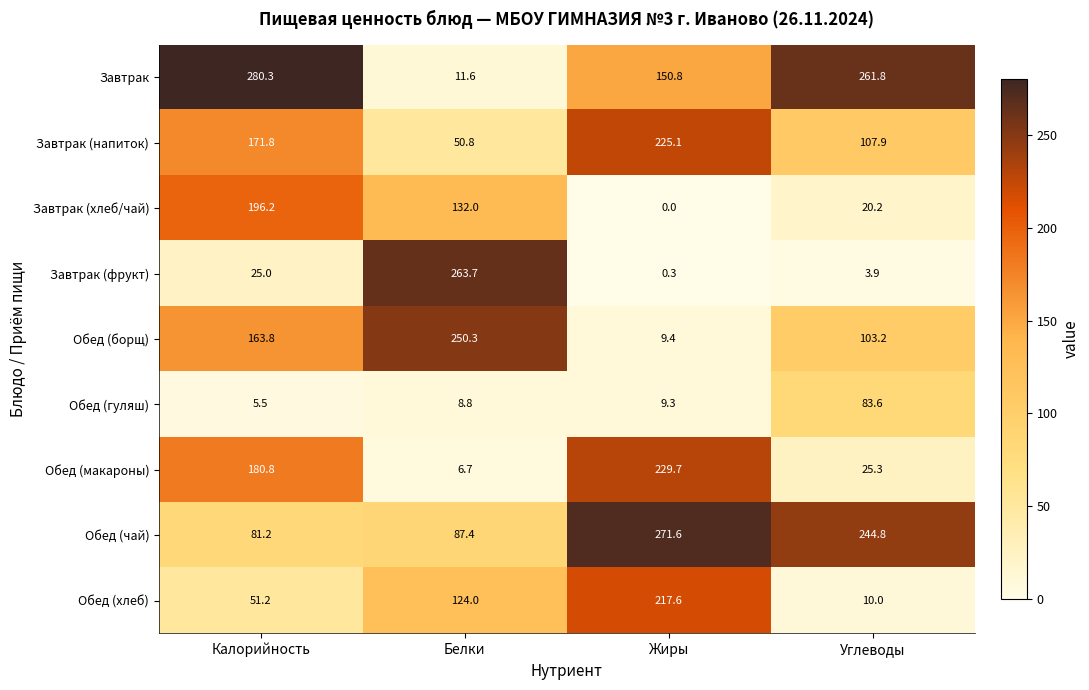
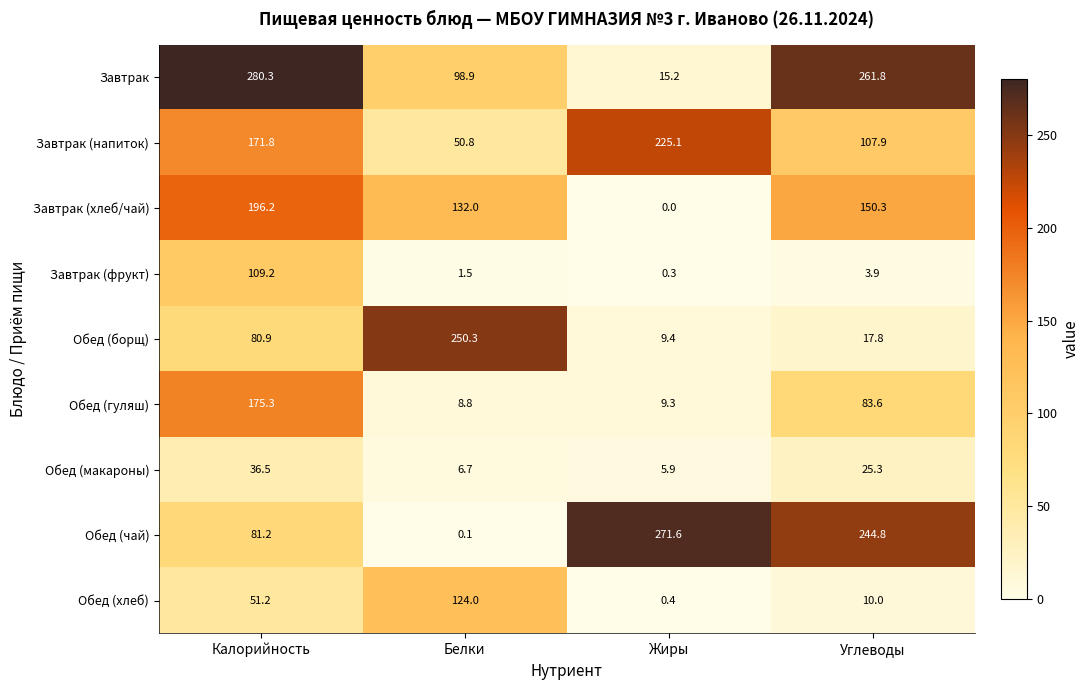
Завтрак, Белки: 11.6 -> 98.9
Завтрак, Жиры: 150.8 -> 15.2
Завтрак (хлеб/чай), Углеводы: 20.2 -> 150.3
Завтрак (фрукт), Калорийность: 25.0 -> 109.2
Завтрак (фрукт), Белки: 263.7 -> 1.5
Обед (борщ), Калорийность: 163.8 -> 80.9
Обед (борщ), Углеводы: 103.2 -> 17.8
Обед (гуляш), Калорийность: 5.5 -> 175.3
Обед (макароны), Калорийность: 180.8 -> 36.5
Обед (макароны), Жиры: 229.7 -> 5.9
Обед (чай), Белки: 87.4 -> 0.1
Обед (хлеб), Жиры: 217.6 -> 0.4
